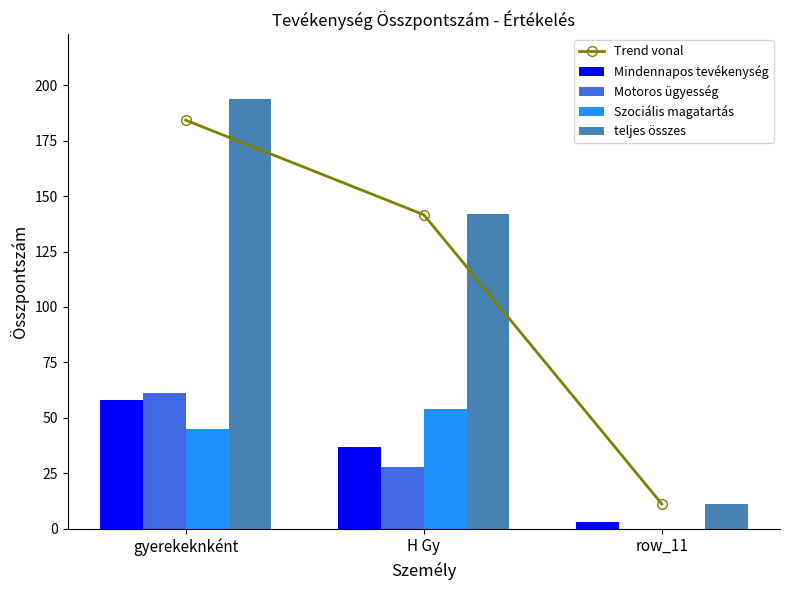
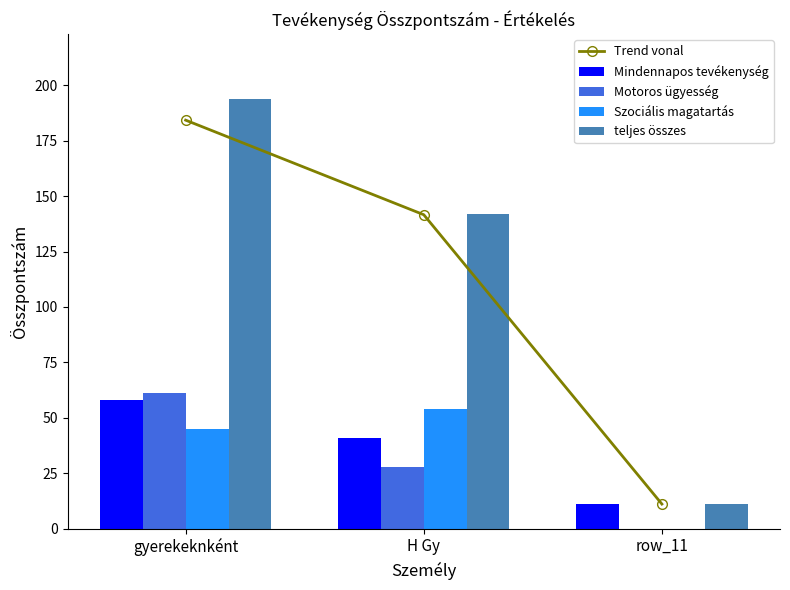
Mindennapos tevékenység, H Gy: 37 -> 41
Mindennapos tevékenység, row_11: 3 -> 11
